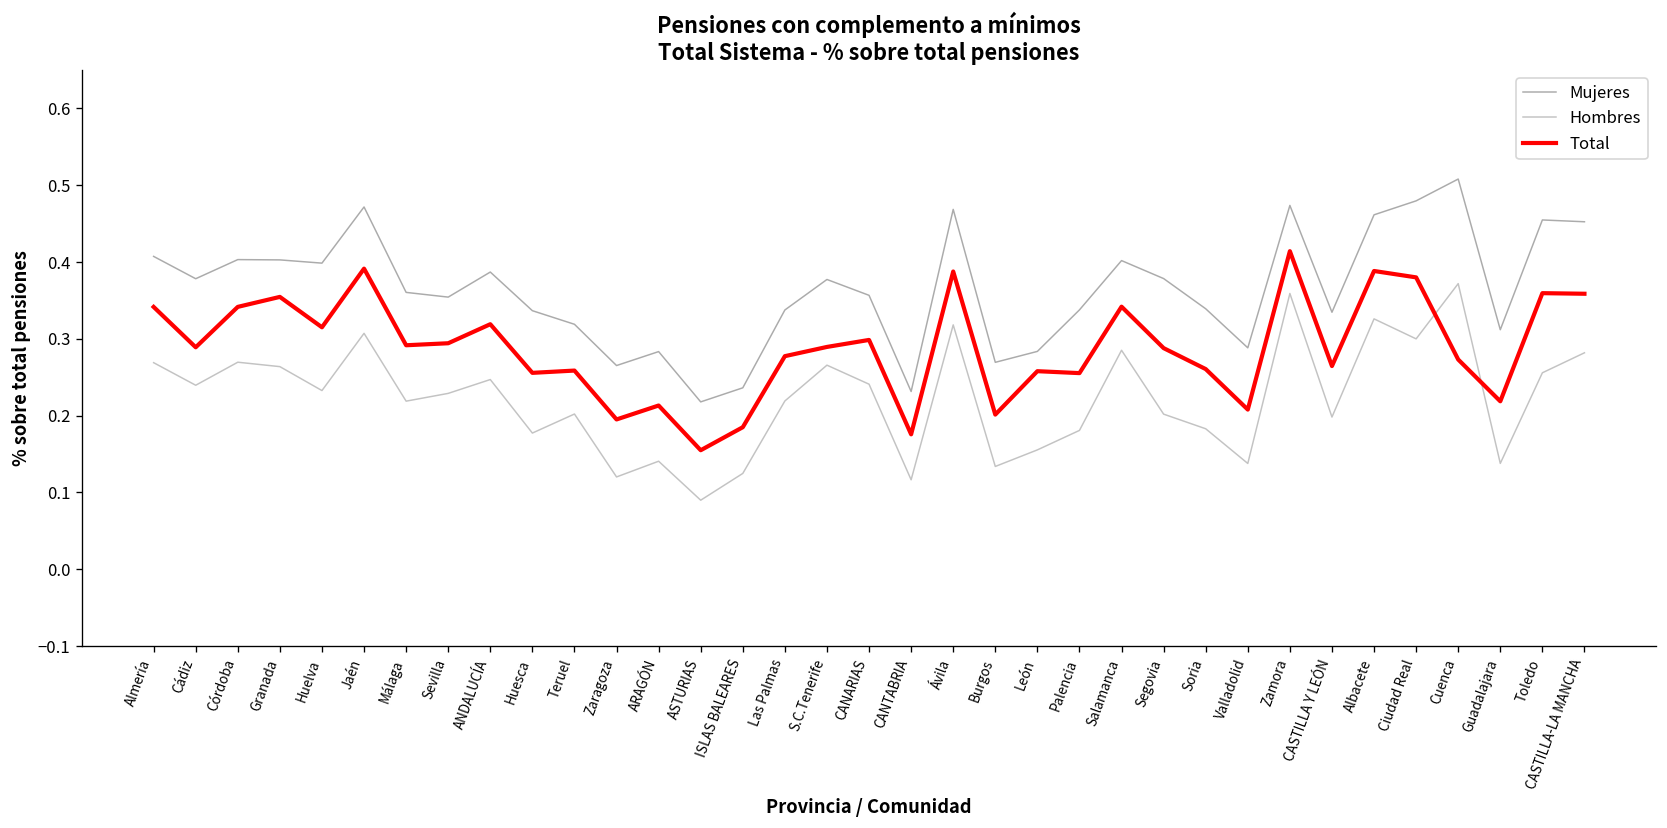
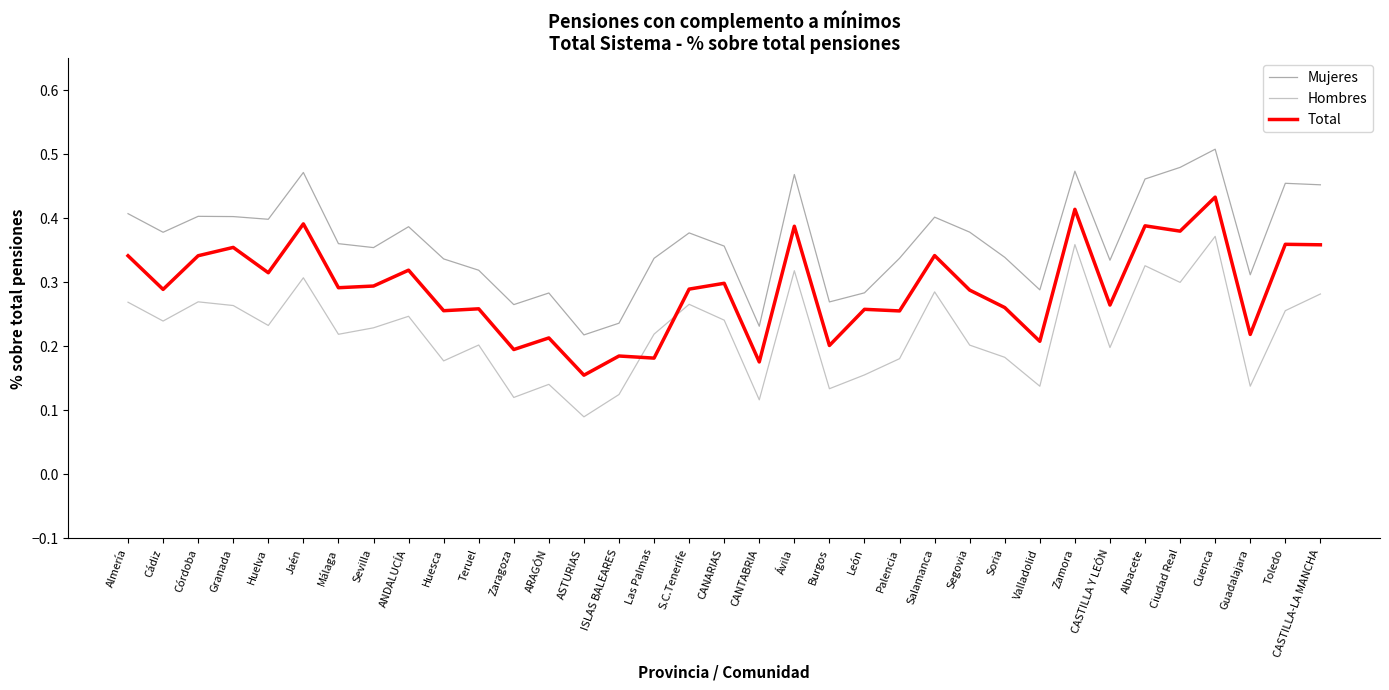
Total, Las Palmas: 0.28 -> 0.18
Total, Cuenca: 0.27 -> 0.43
